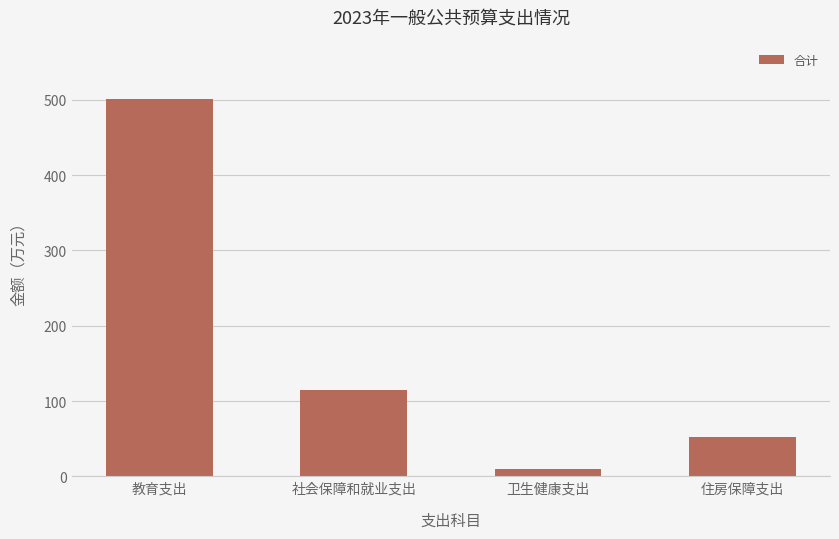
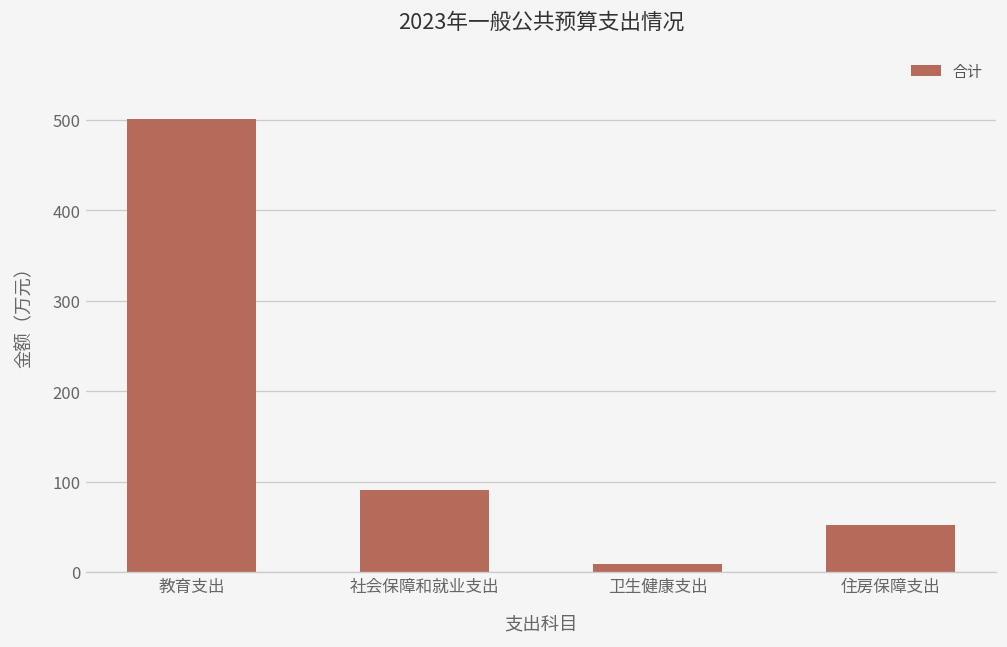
社会保障和就业支出: 110 -> 90
